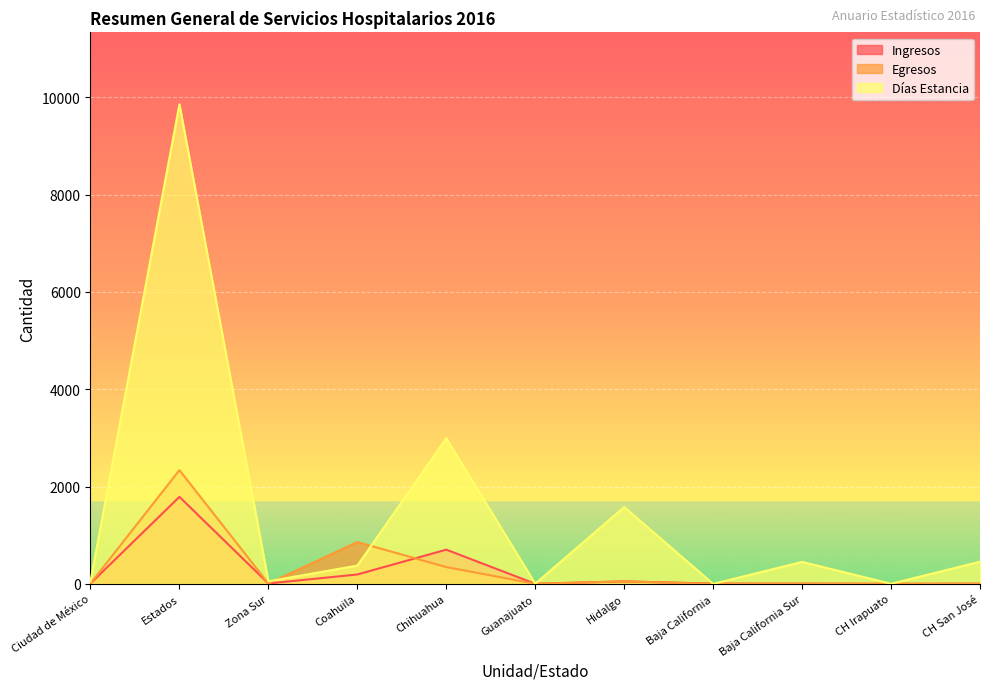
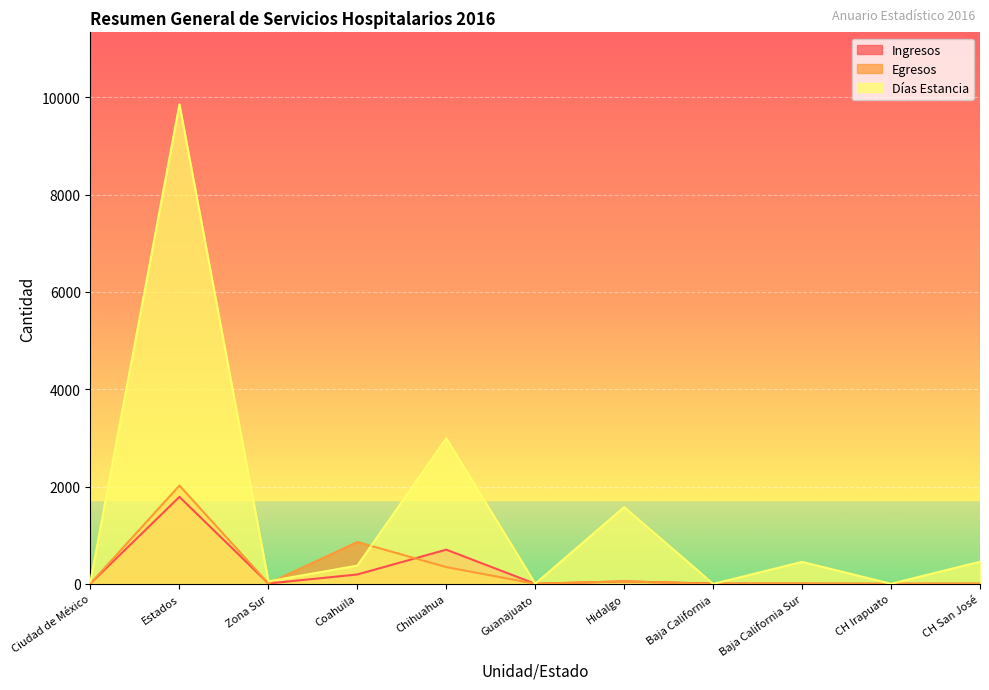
Egresos, Estados: 2300 -> 2000
